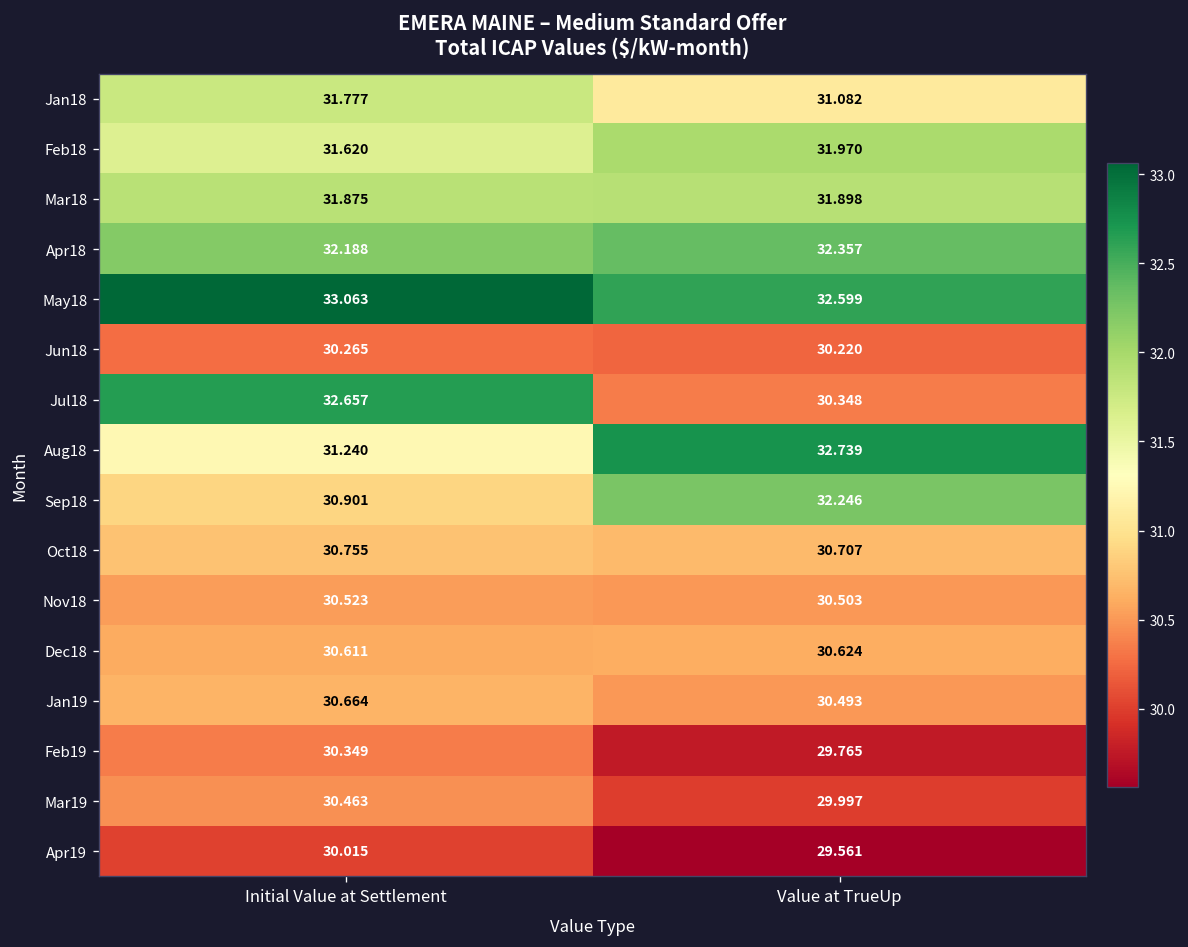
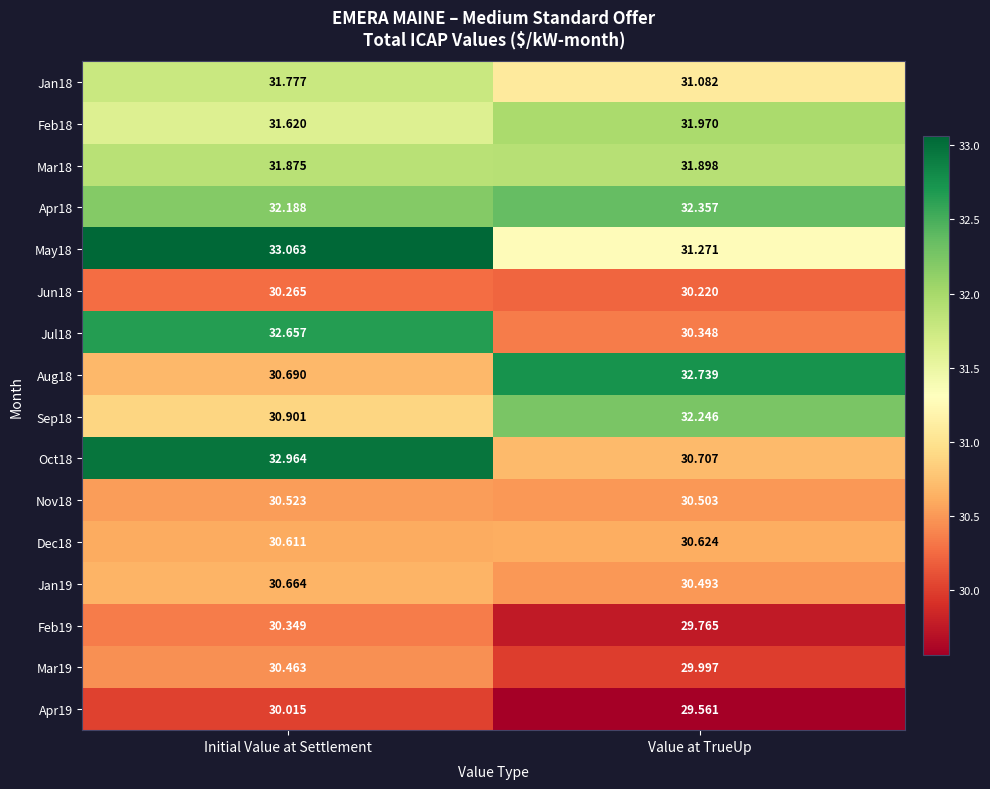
May18, Value at TrueUp: 32.599 -> 31.271
Aug18, Initial Value at Settlement: 31.240 -> 30.690
Oct18, Initial Value at Settlement: 30.755 -> 32.964
